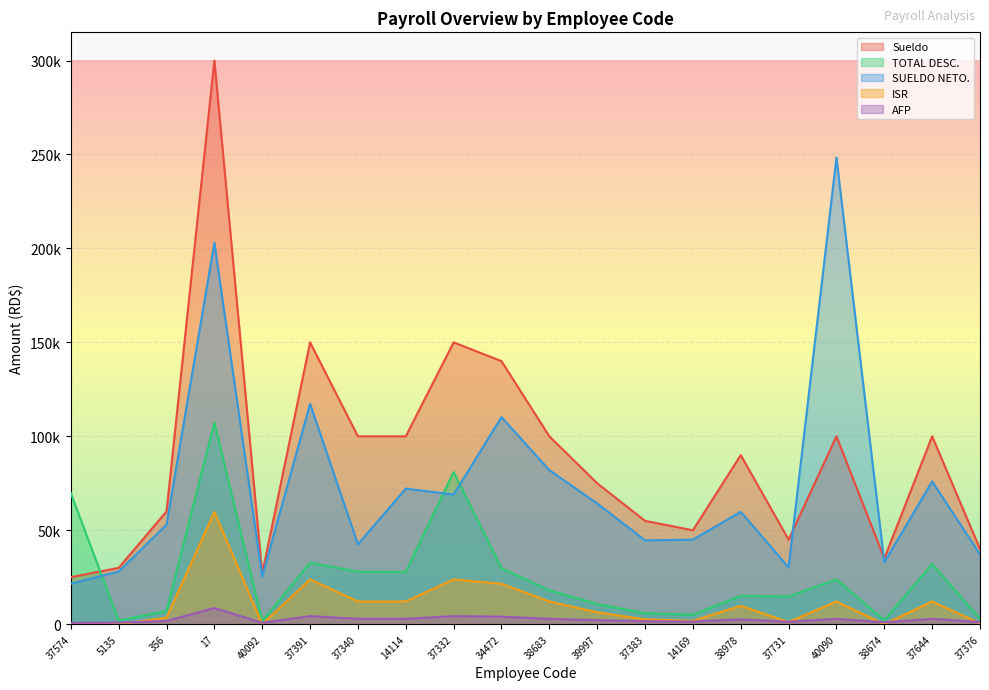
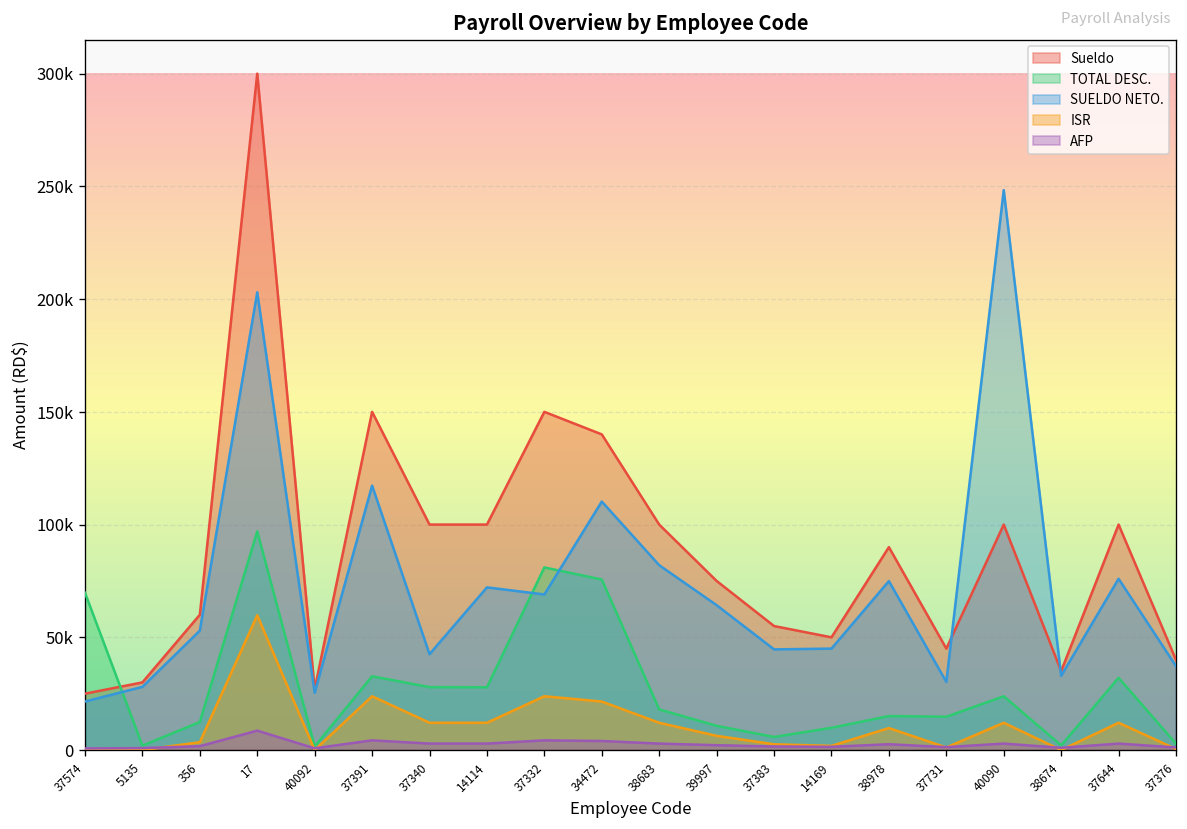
TOTAL DESC., 356: 7000 -> 12000
TOTAL DESC., 17: 107000 -> 97000
TOTAL DESC., 34472: 30000 -> 76000
TOTAL DESC., 14169: 5000 -> 10000
SUELDO NETO., 38978: 60000 -> 75000
